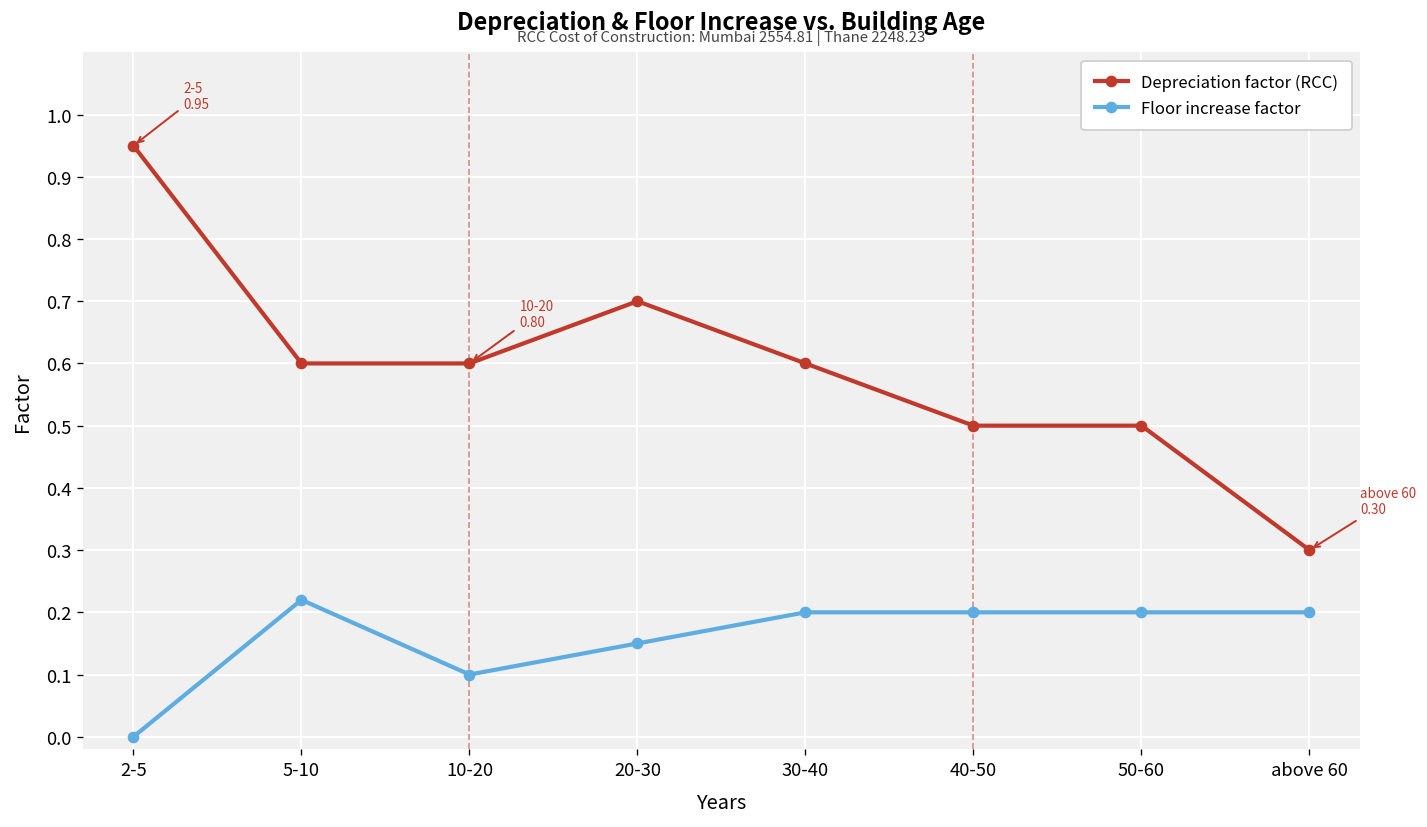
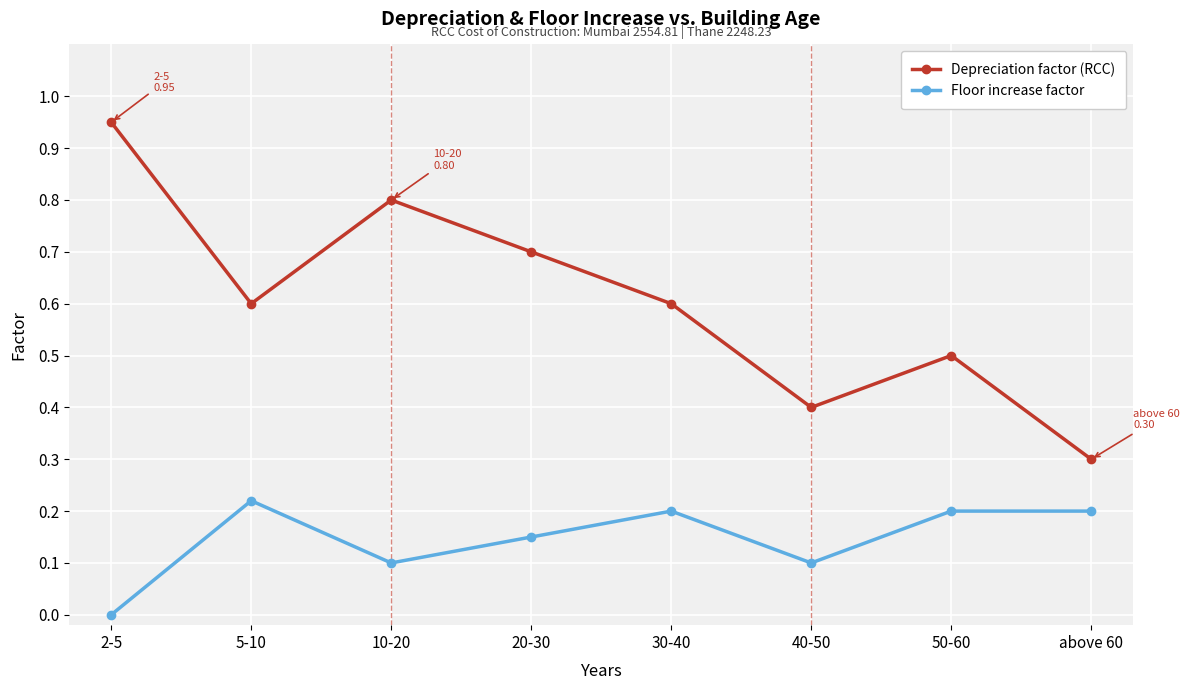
Depreciation factor (RCC), 10-20: 0.6 -> 0.8
Depreciation factor (RCC), 40-50: 0.5 -> 0.4
Floor increase factor, 40-50: 0.2 -> 0.1
